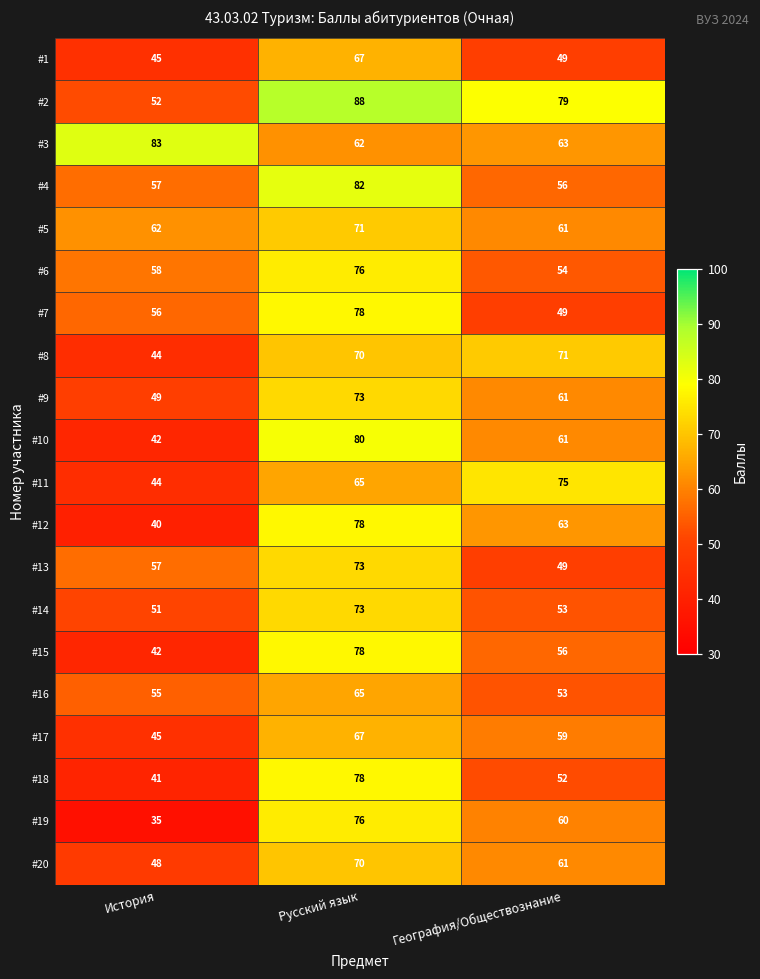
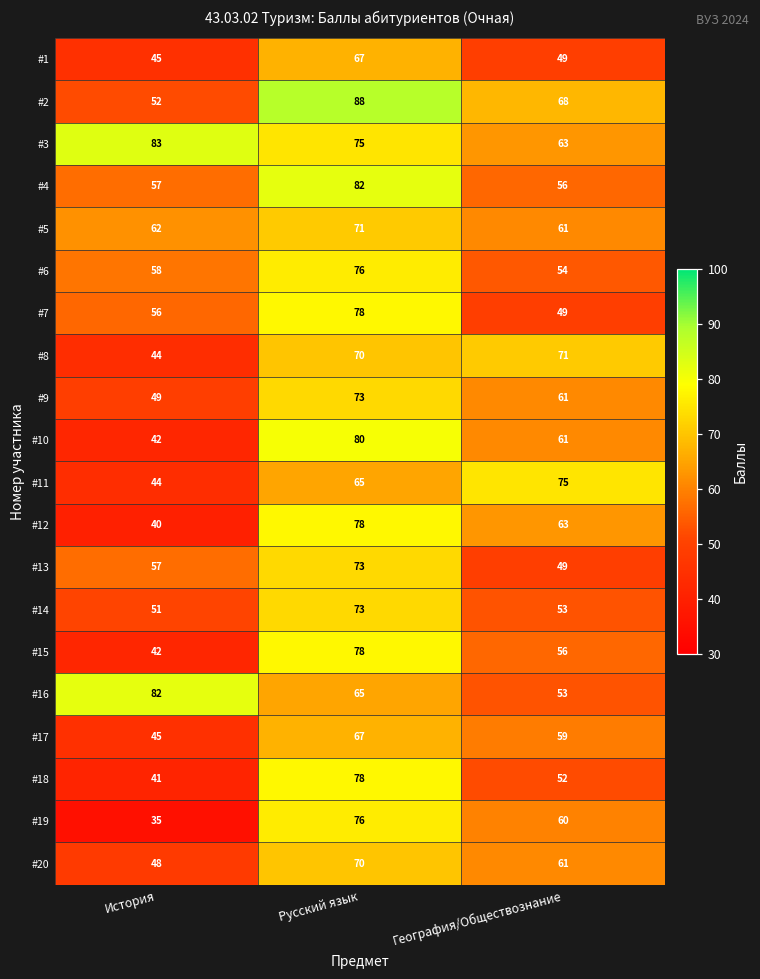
#2, География/Обществознание: 79 -> 68
#3, Русский язык: 62 -> 75
#16, История: 55 -> 82
